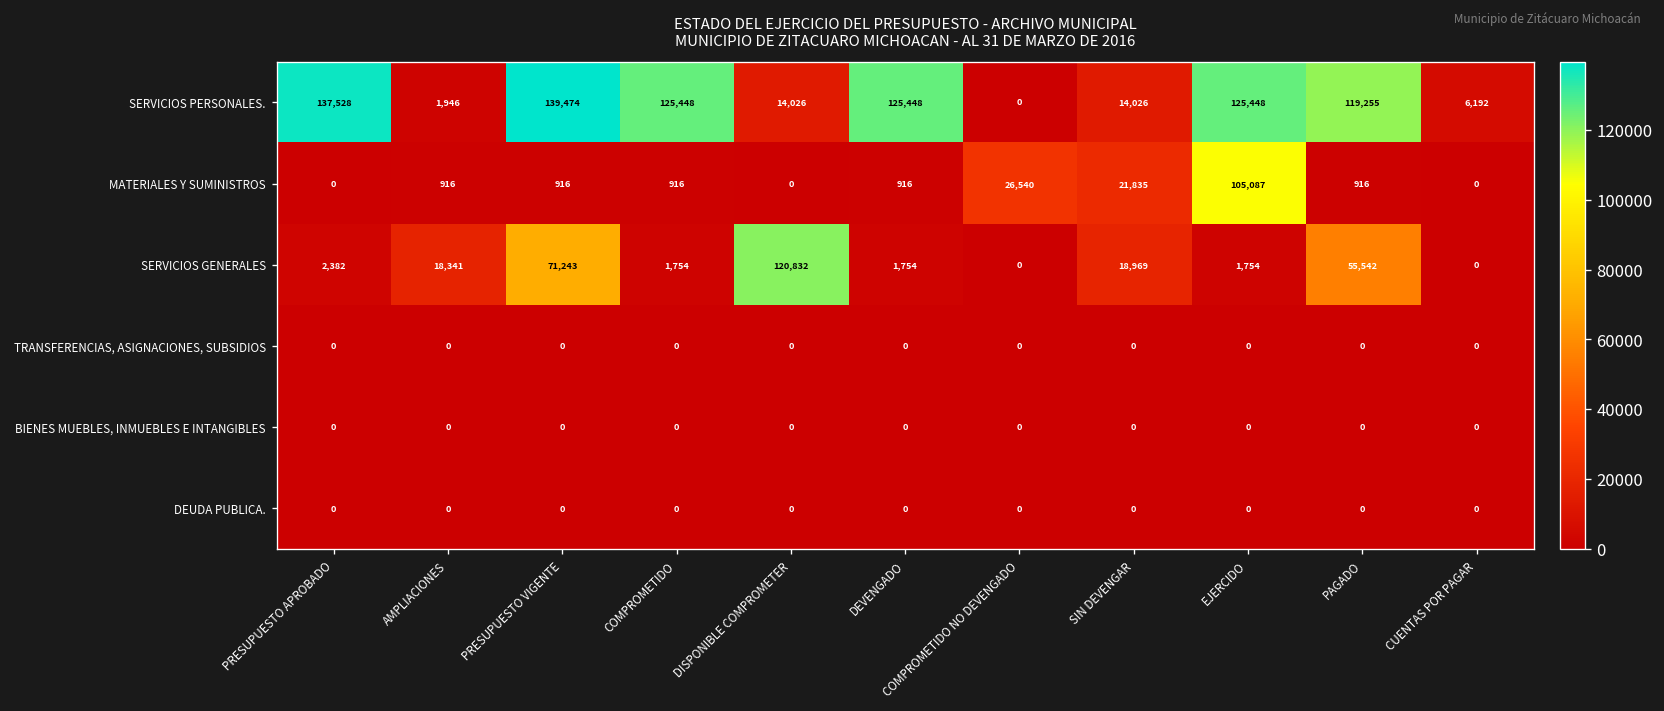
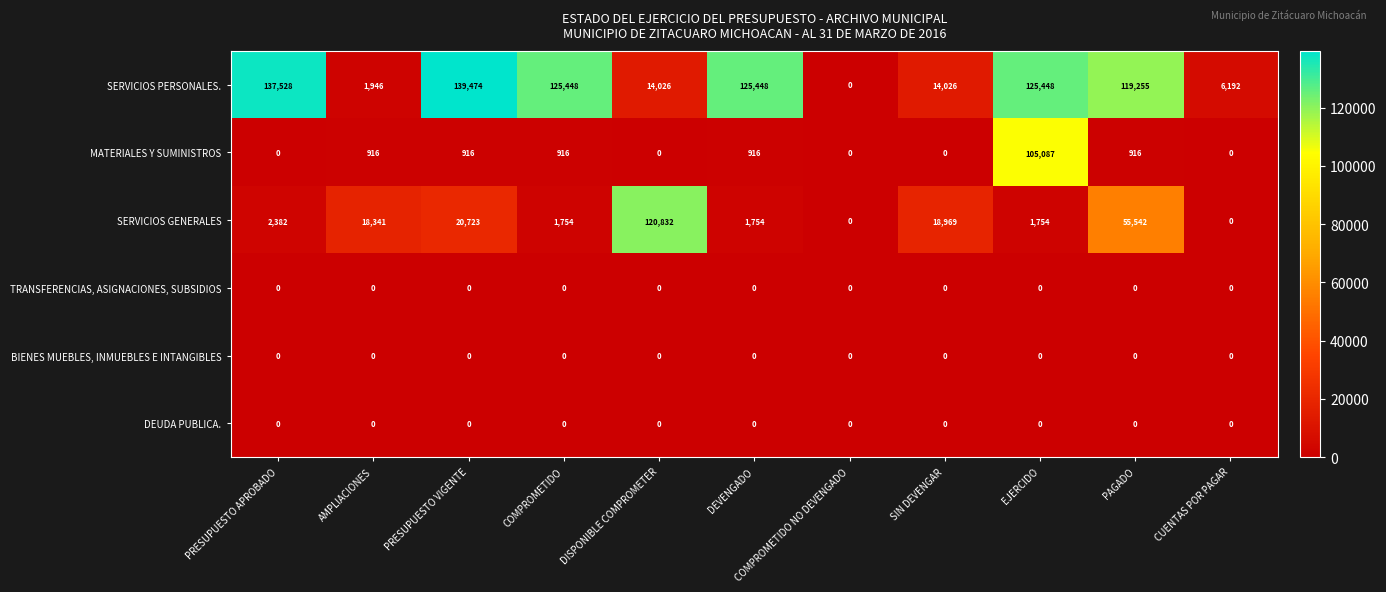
MATERIALES Y SUMINISTROS, COMPROMETIDO NO DEVENGADO: 26,540 -> 0
MATERIALES Y SUMINISTROS, SIN DEVENGAR: 21,835 -> 0
SERVICIOS GENERALES, PRESUPUESTO VIGENTE: 71,243 -> 20,723
